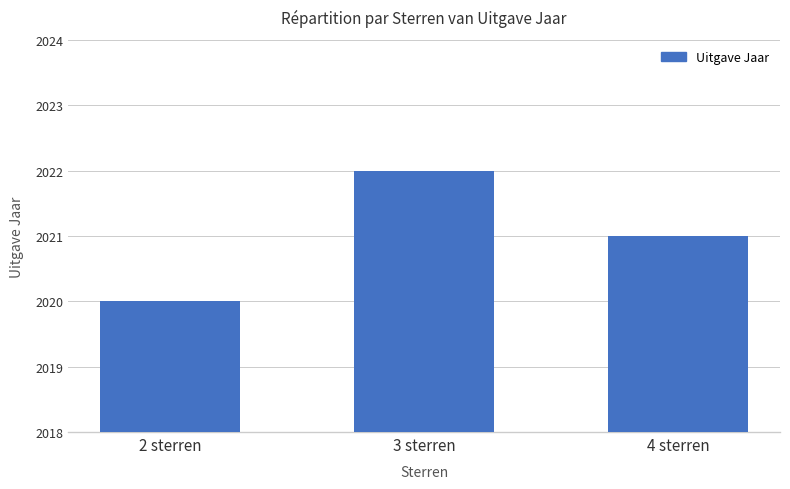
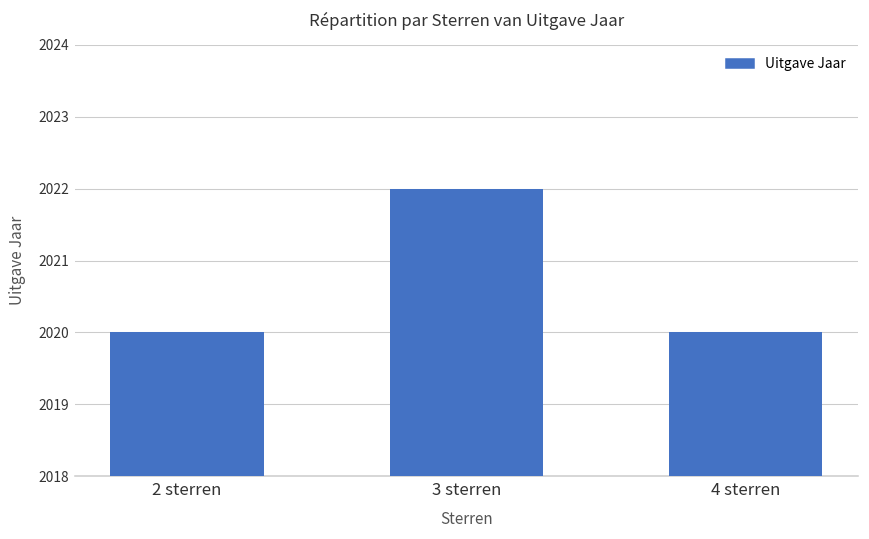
4 sterren: 2021 -> 2020
